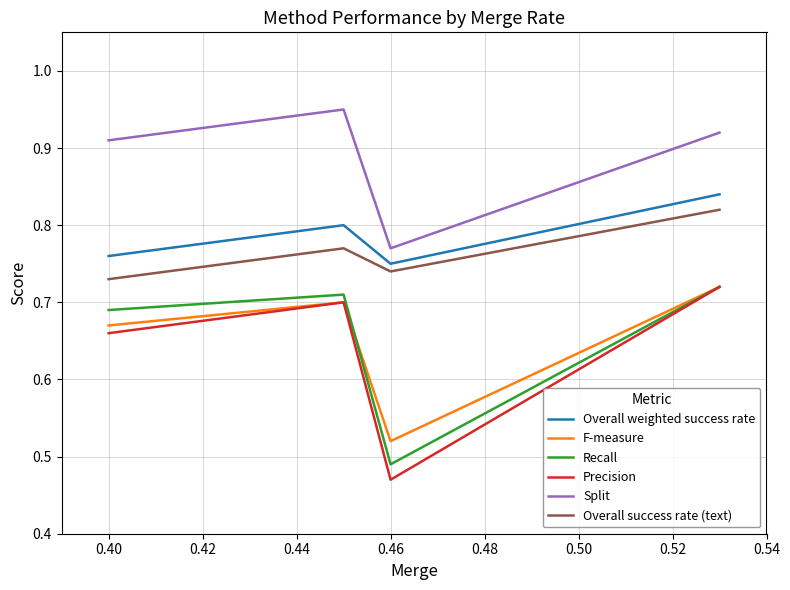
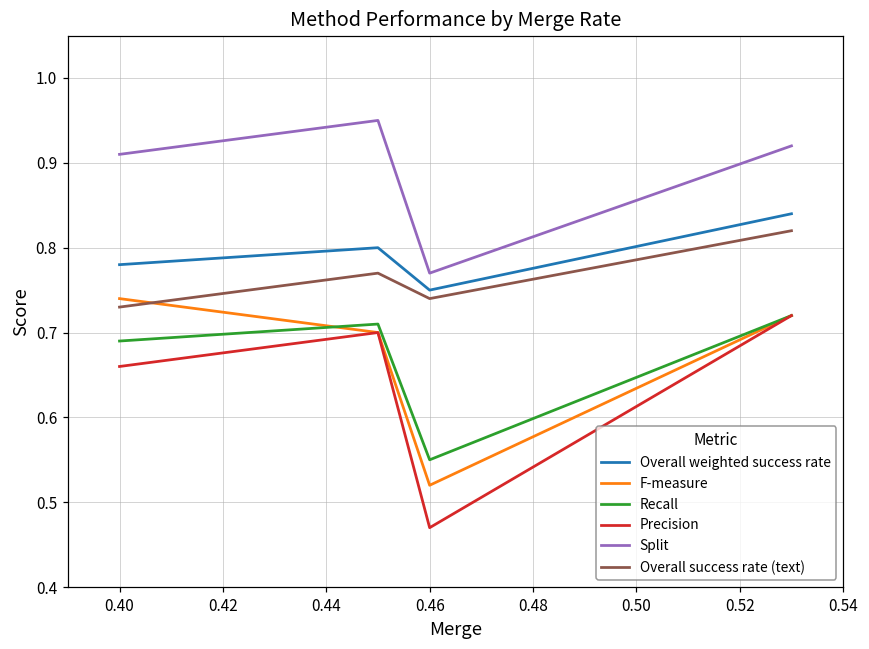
Overall weighted success rate, 0.40: 0.76 -> 0.78
F-measure, 0.40: 0.67 -> 0.74
Recall, 0.46: 0.49 -> 0.55
